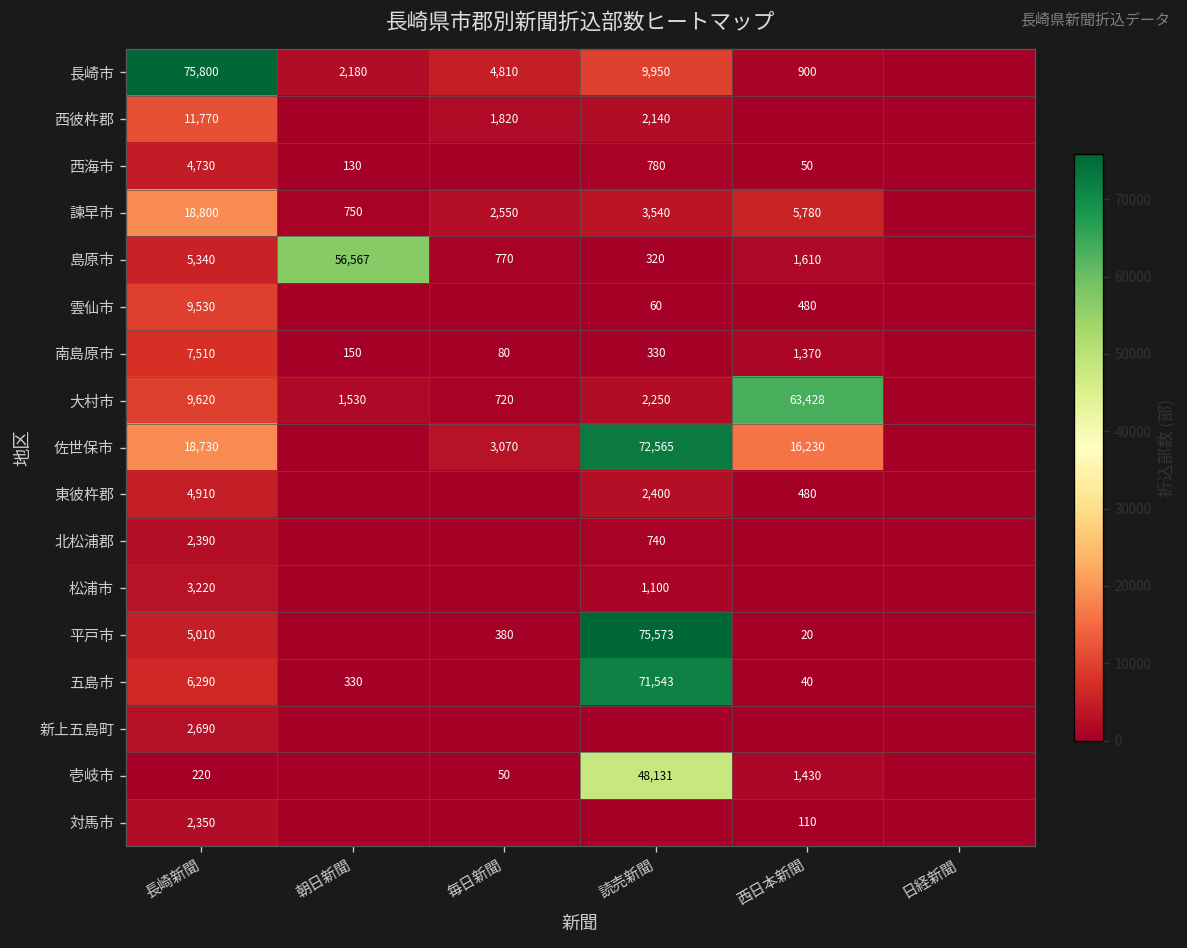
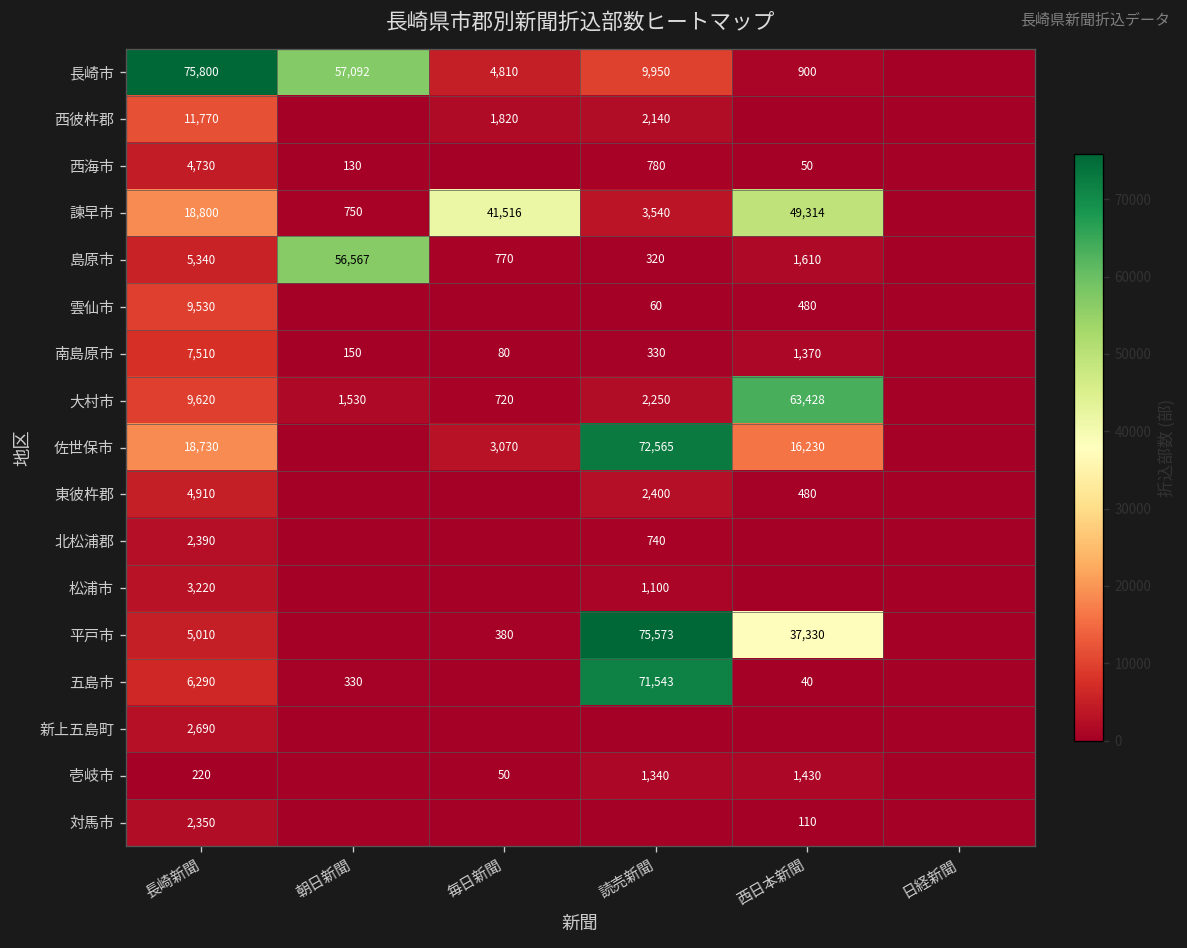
長崎市, 朝日新聞: 2,180 -> 57,092
諫早市, 毎日新聞: 2,550 -> 41,516
諫早市, 西日本新聞: 5,780 -> 49,314
平戸市, 西日本新聞: 20 -> 37,330
壱岐市, 読売新聞: 48,131 -> 1,340
